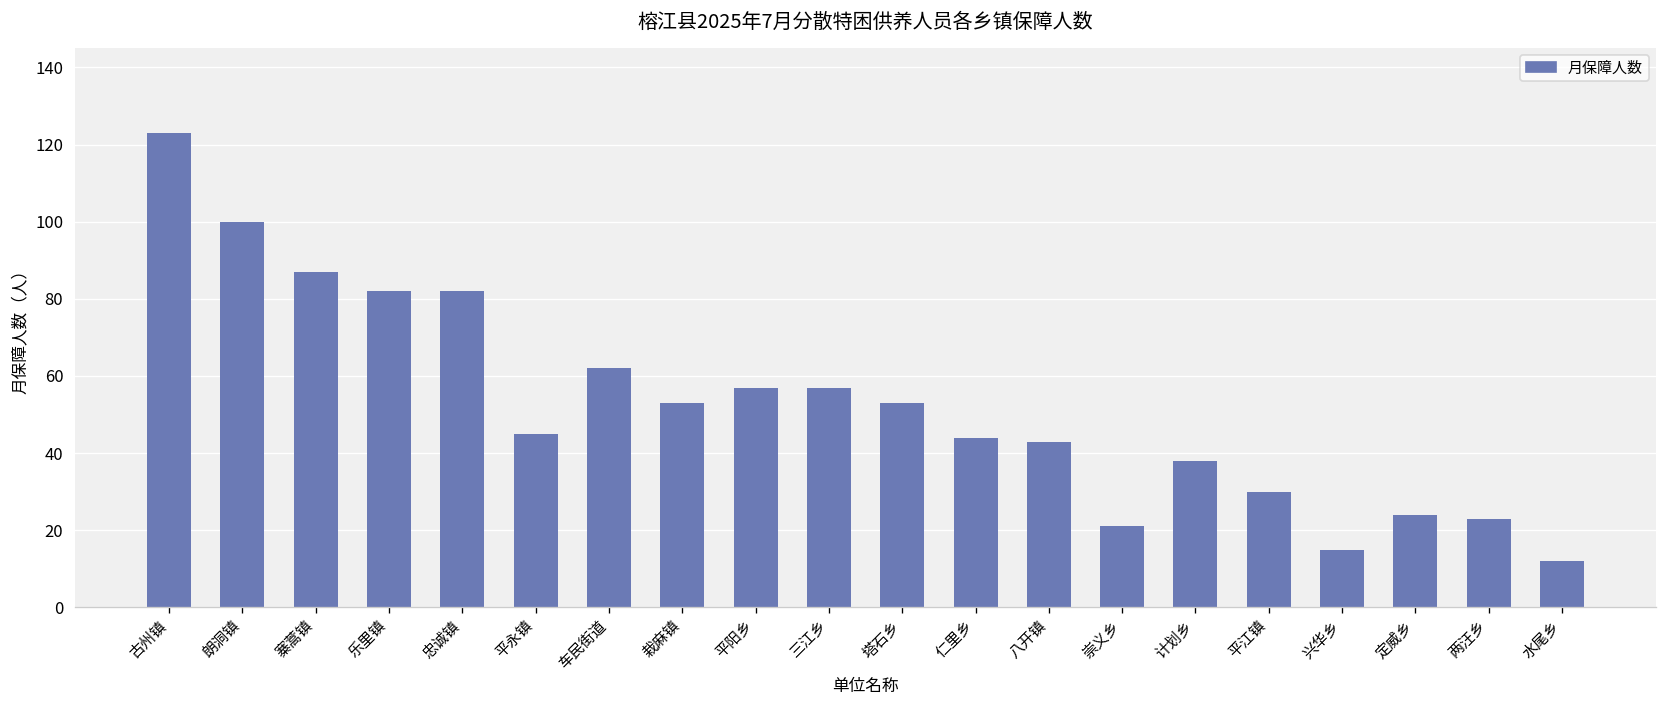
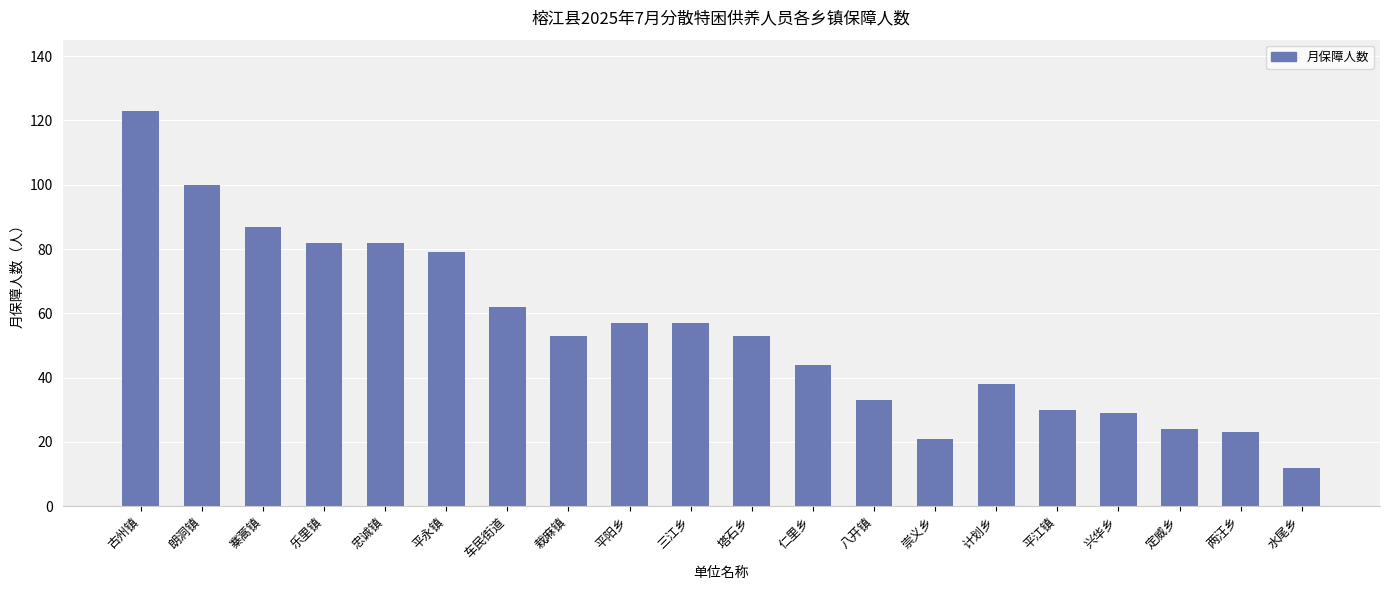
平永镇: 45 -> 79
八开镇: 43 -> 33
兴华乡: 15 -> 29
